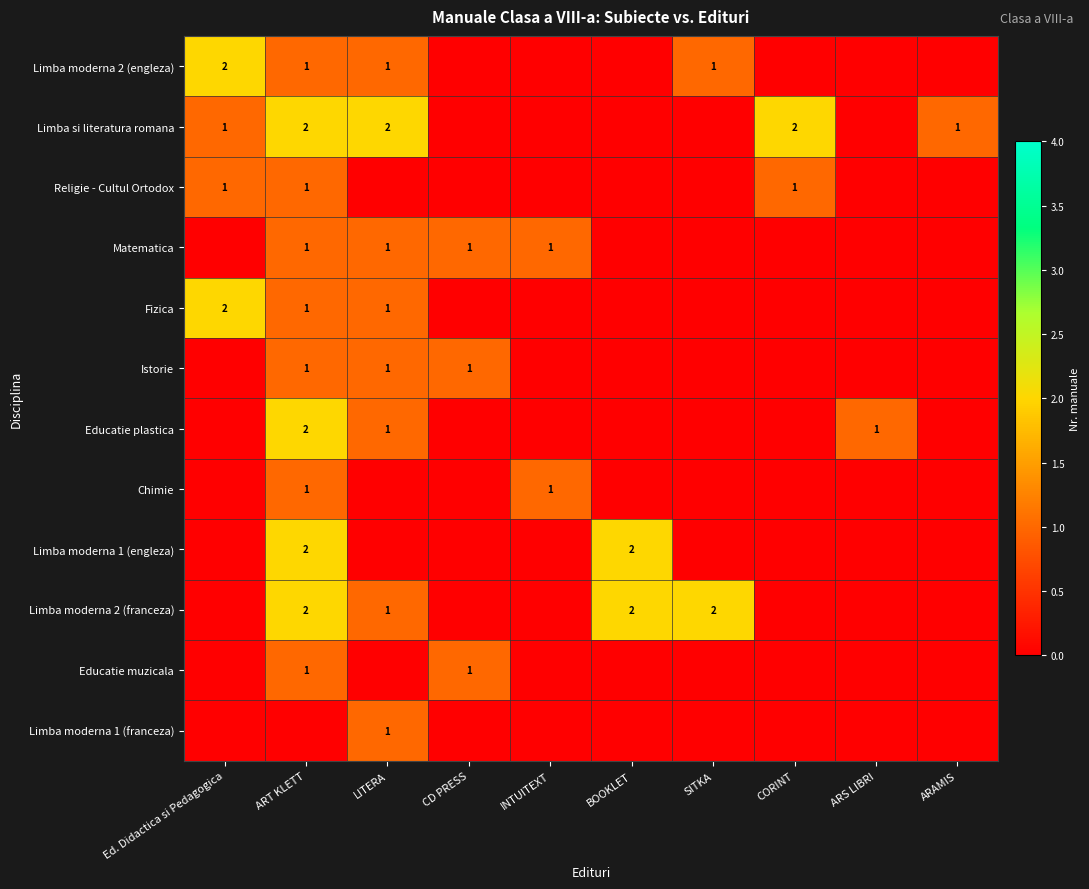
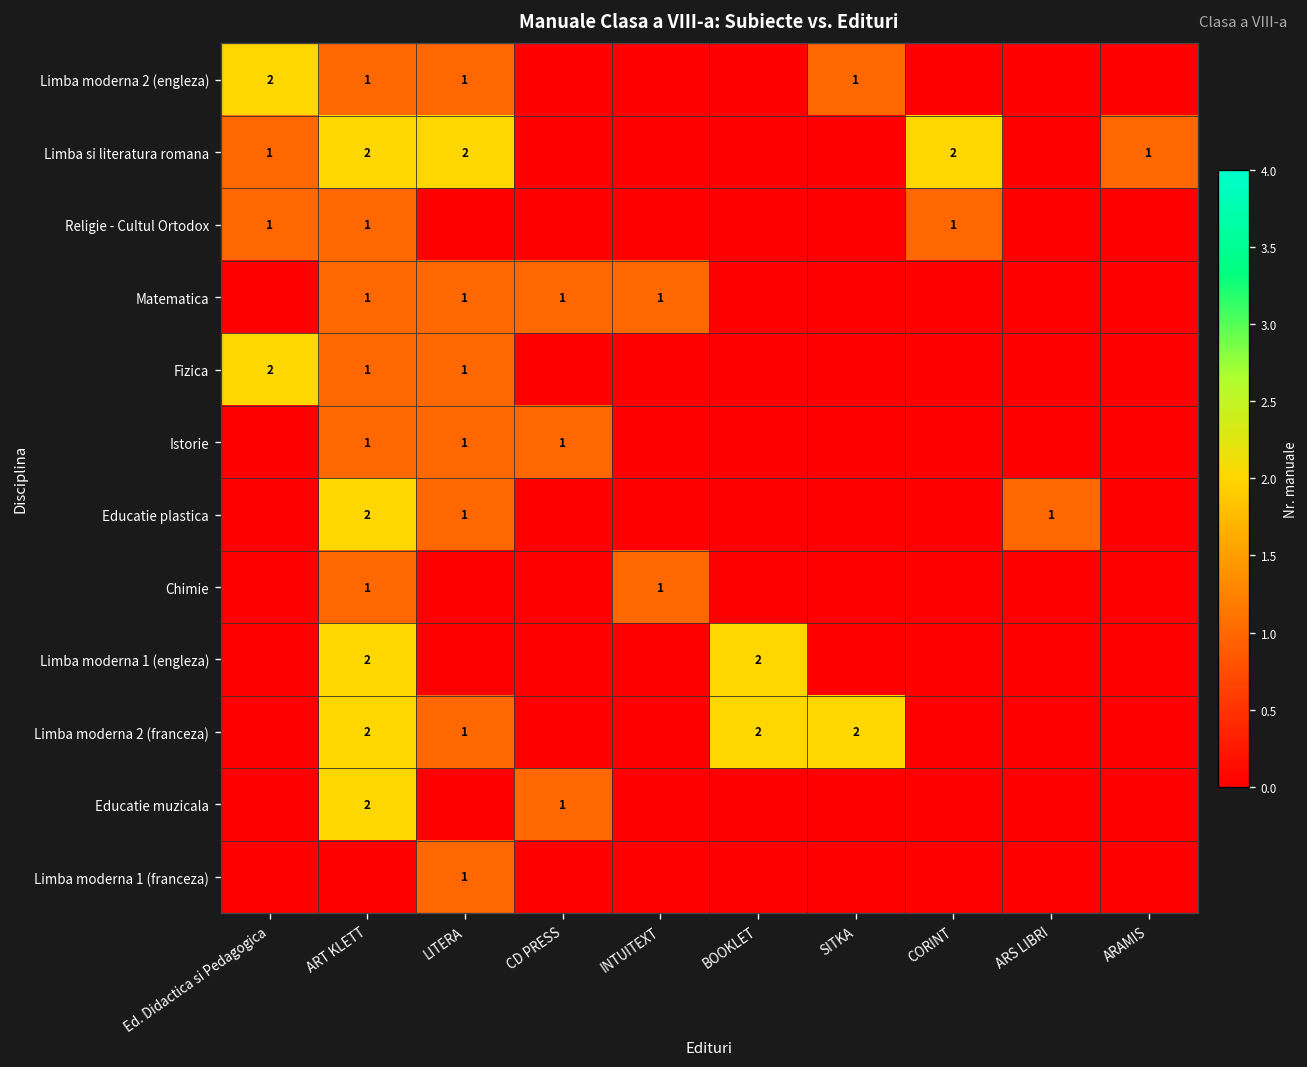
Educatie muzicala, ART KLETT: 1 -> 2
